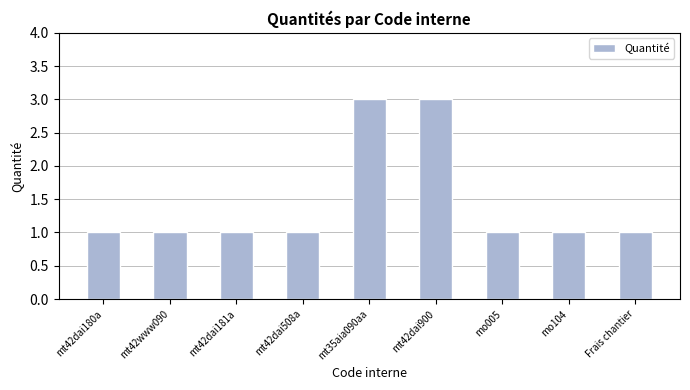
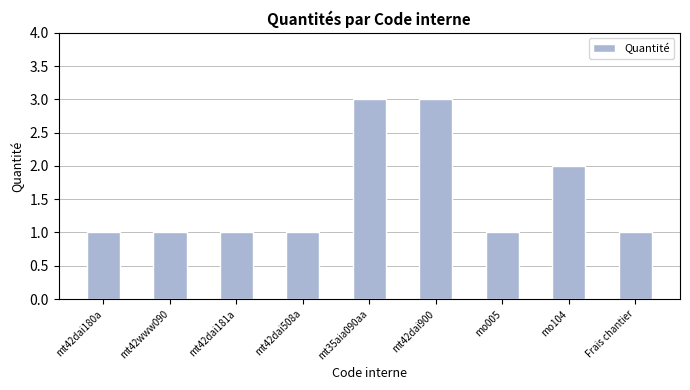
mo104: 1 -> 2
